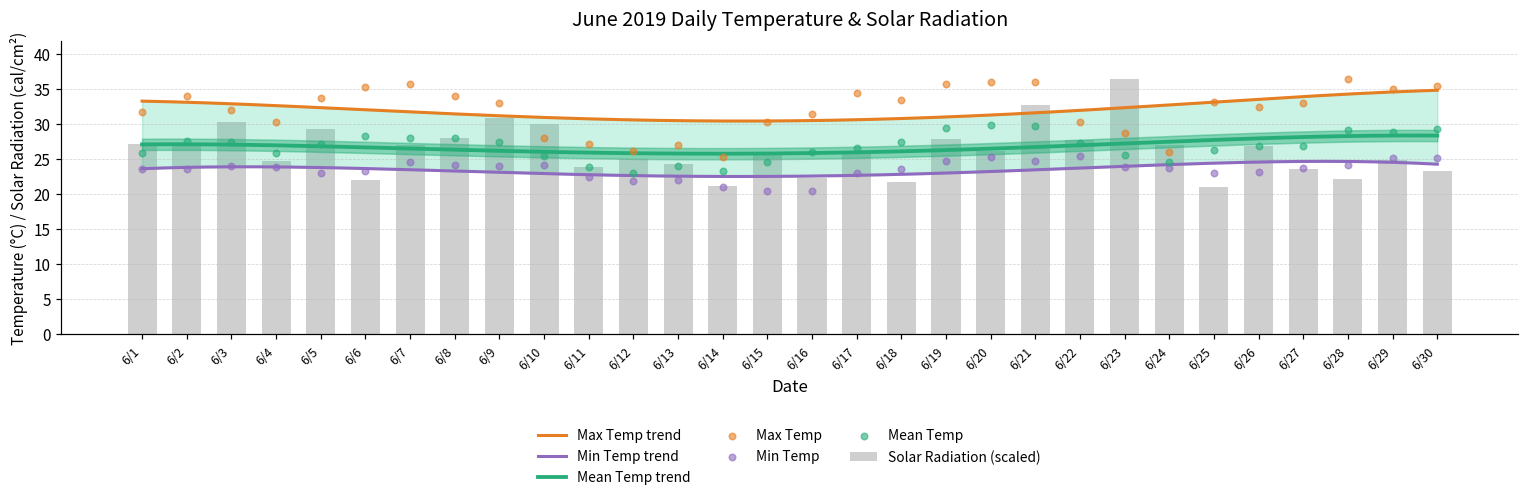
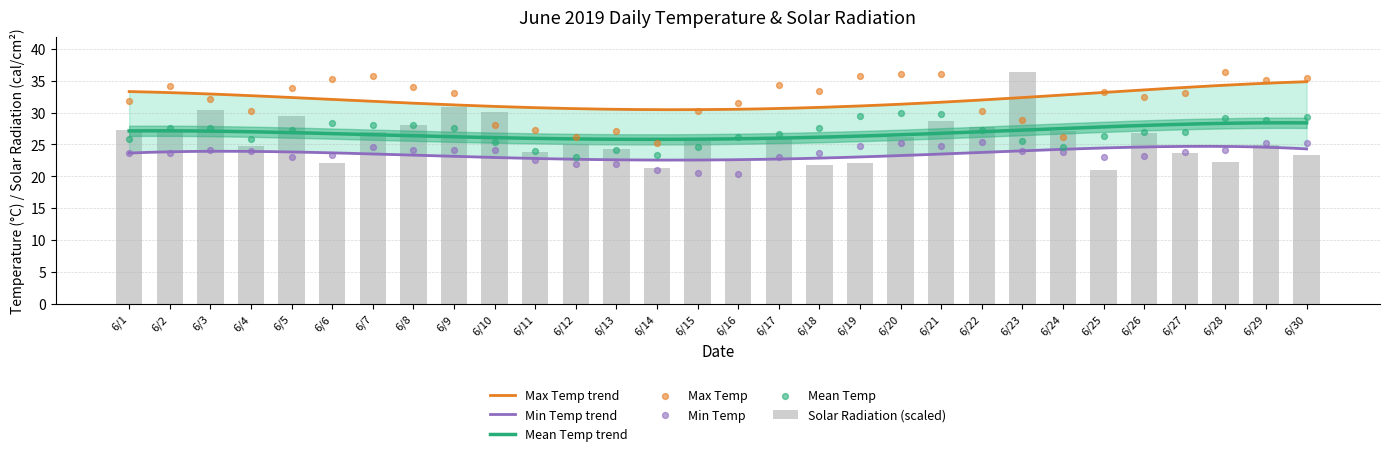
Solar Radiation (scaled), 6/19: 28 -> 22
Solar Radiation (scaled), 6/21: 33 -> 29
